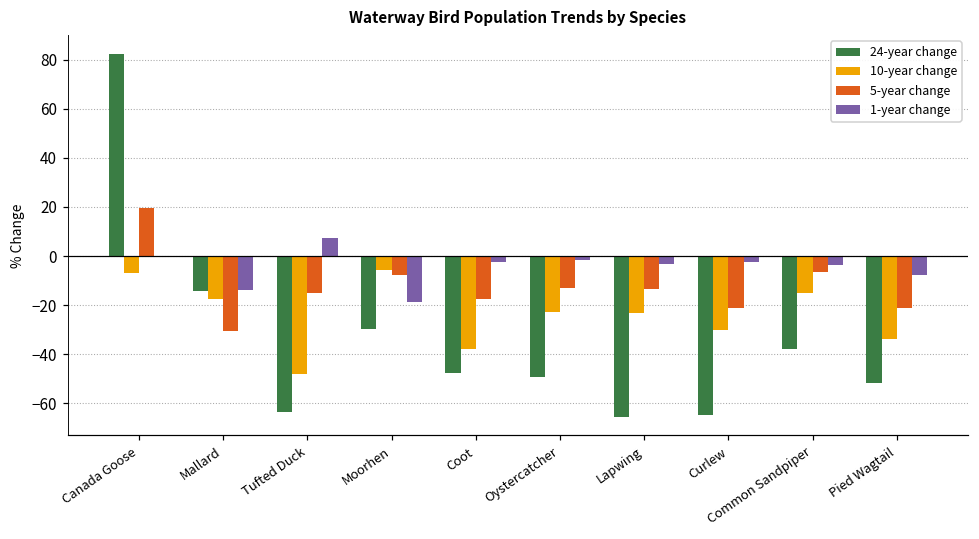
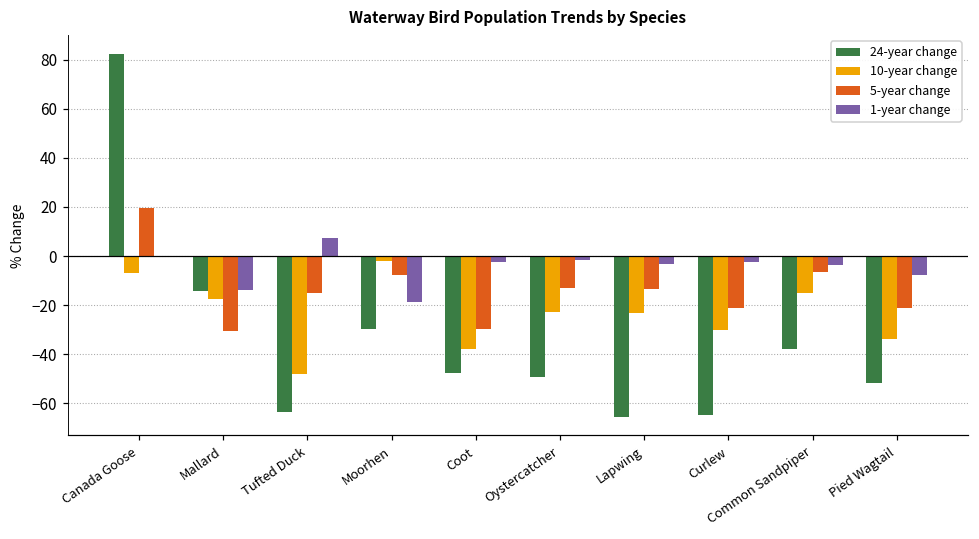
10-year change, Moorhen: -6 -> -2
5-year change, Coot: -18 -> -30
